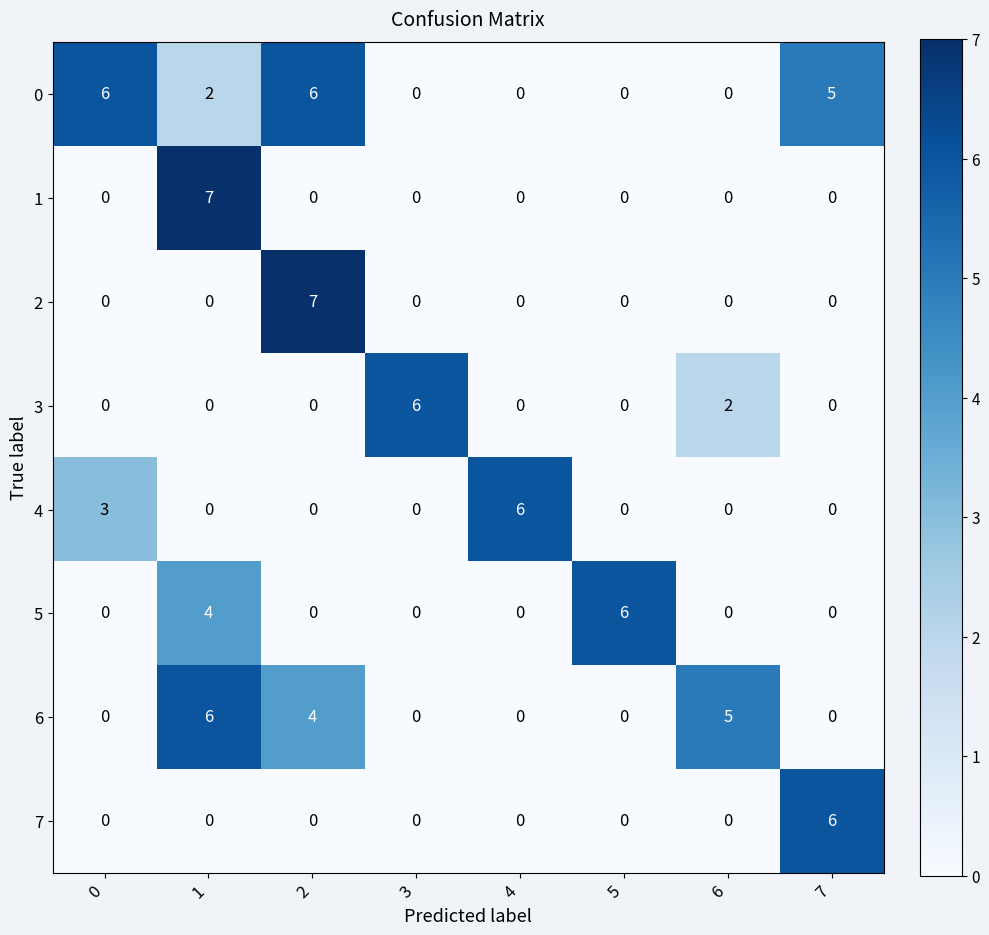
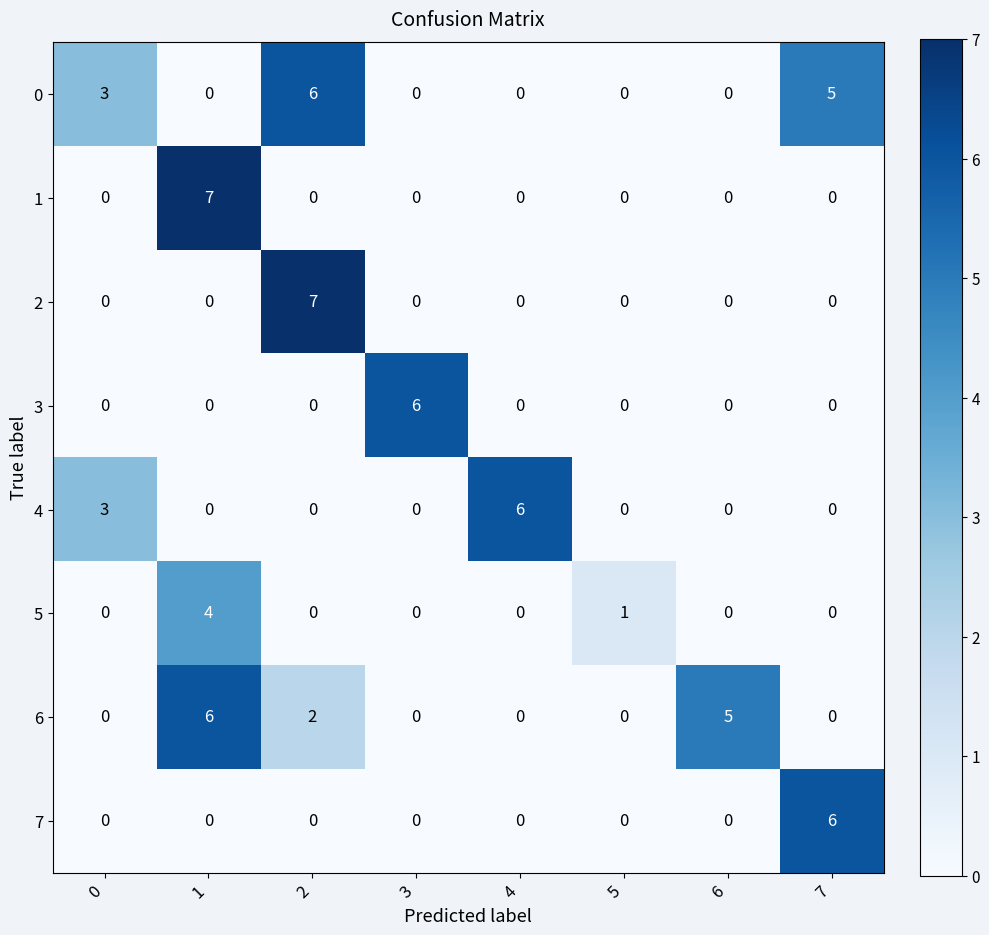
0, 0: 6 -> 3
0, 1: 2 -> 0
3, 6: 2 -> 0
5, 5: 6 -> 1
6, 2: 4 -> 2
